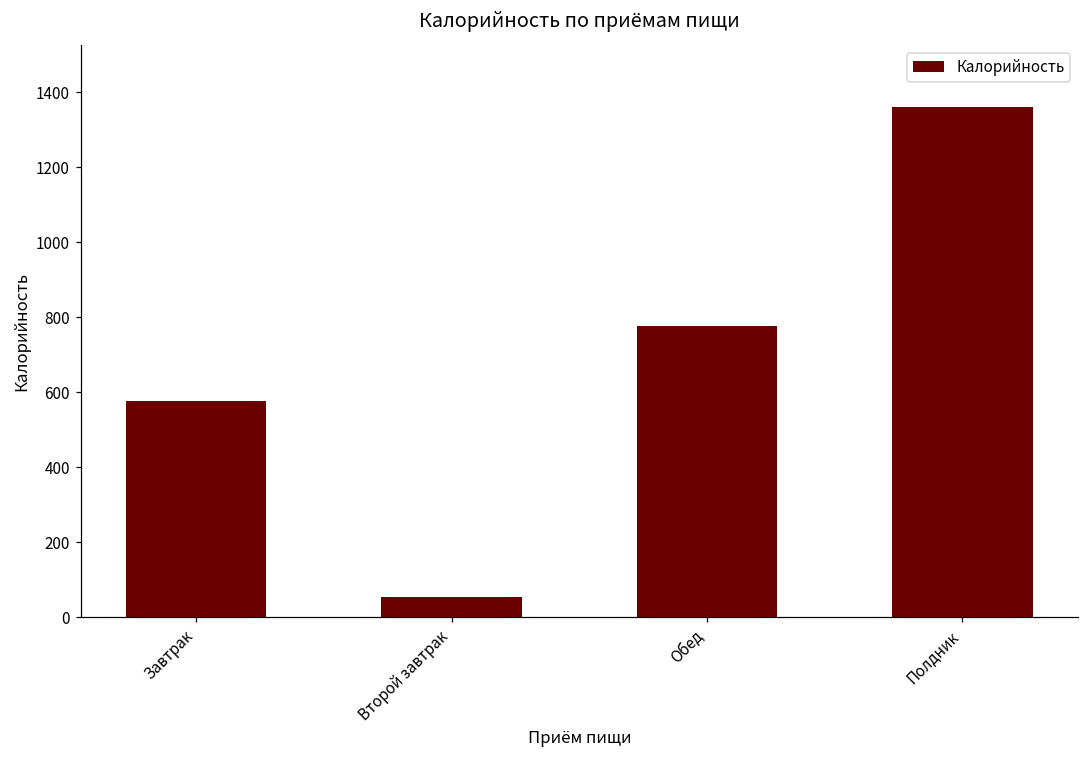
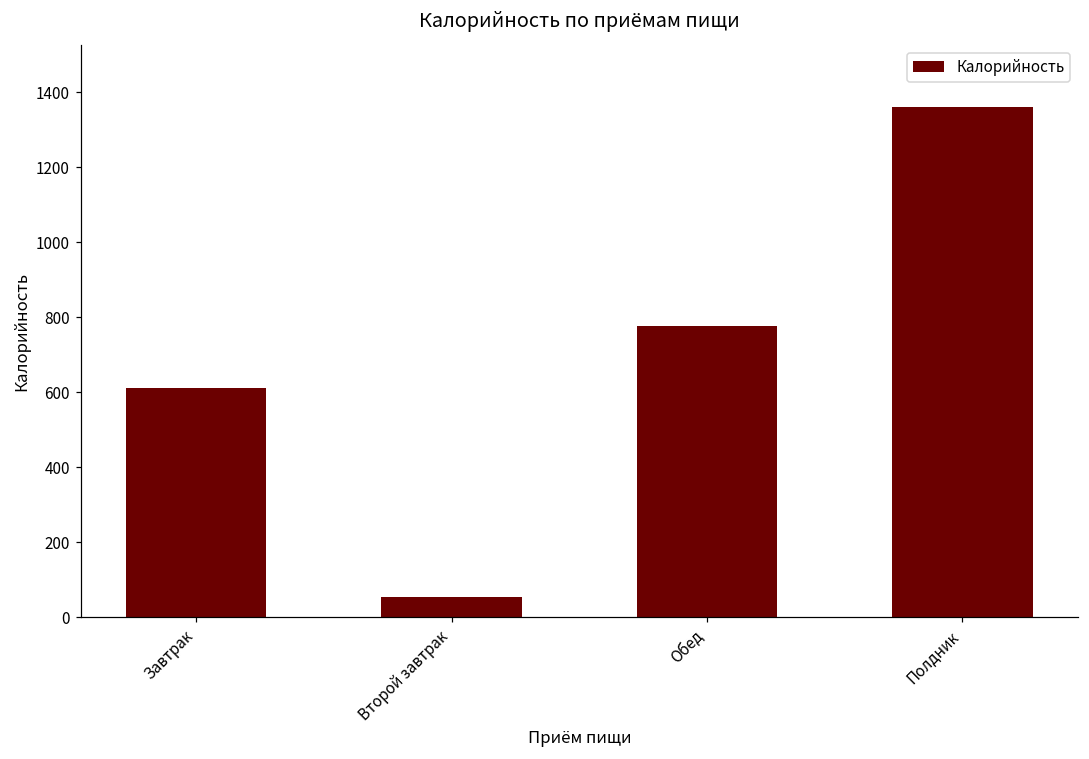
Завтрак: 580 -> 610
